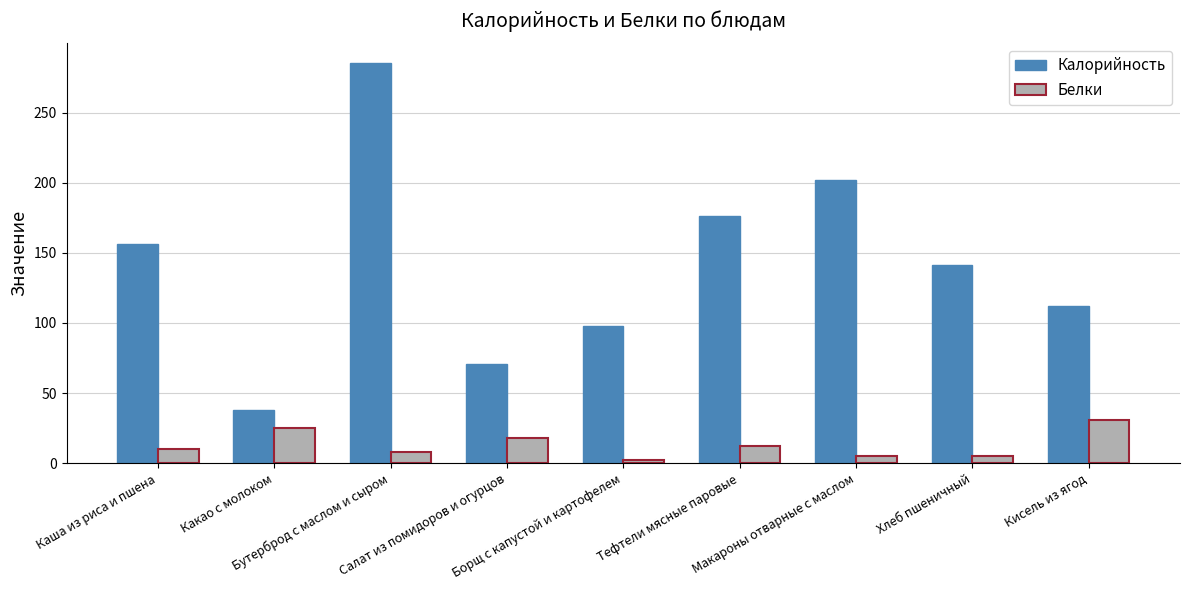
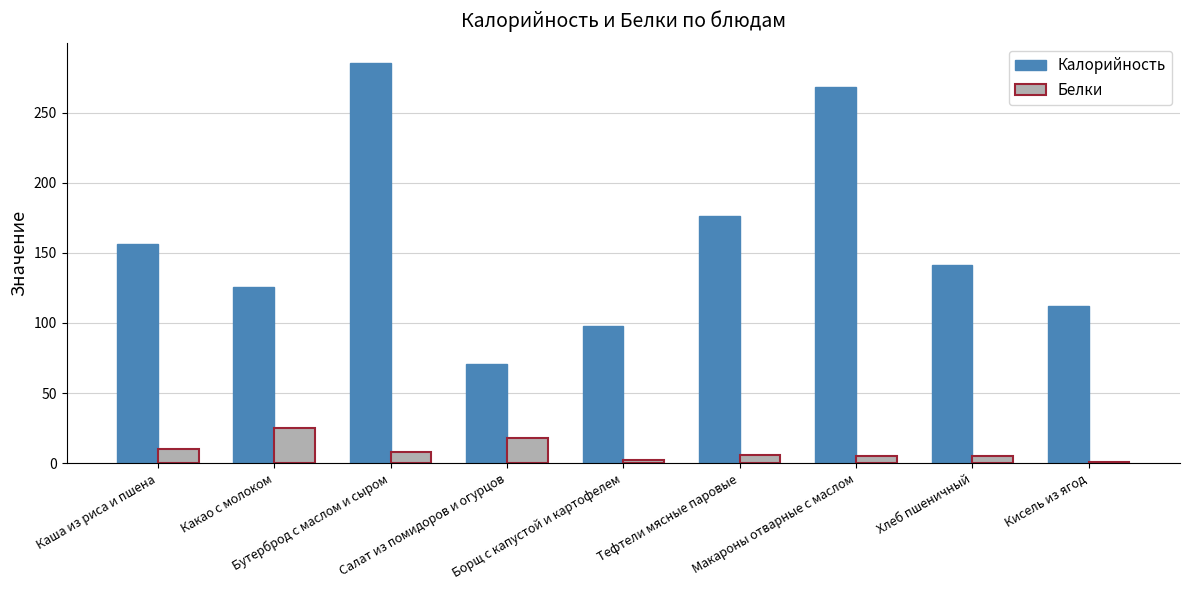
Калорийность, Какао с молоком: 38 -> 126
Белки, Тефтели мясные паровые: 12 -> 6
Калорийность, Макароны отварные с маслом: 202 -> 268
Белки, Кисель из ягод: 31 -> 1
